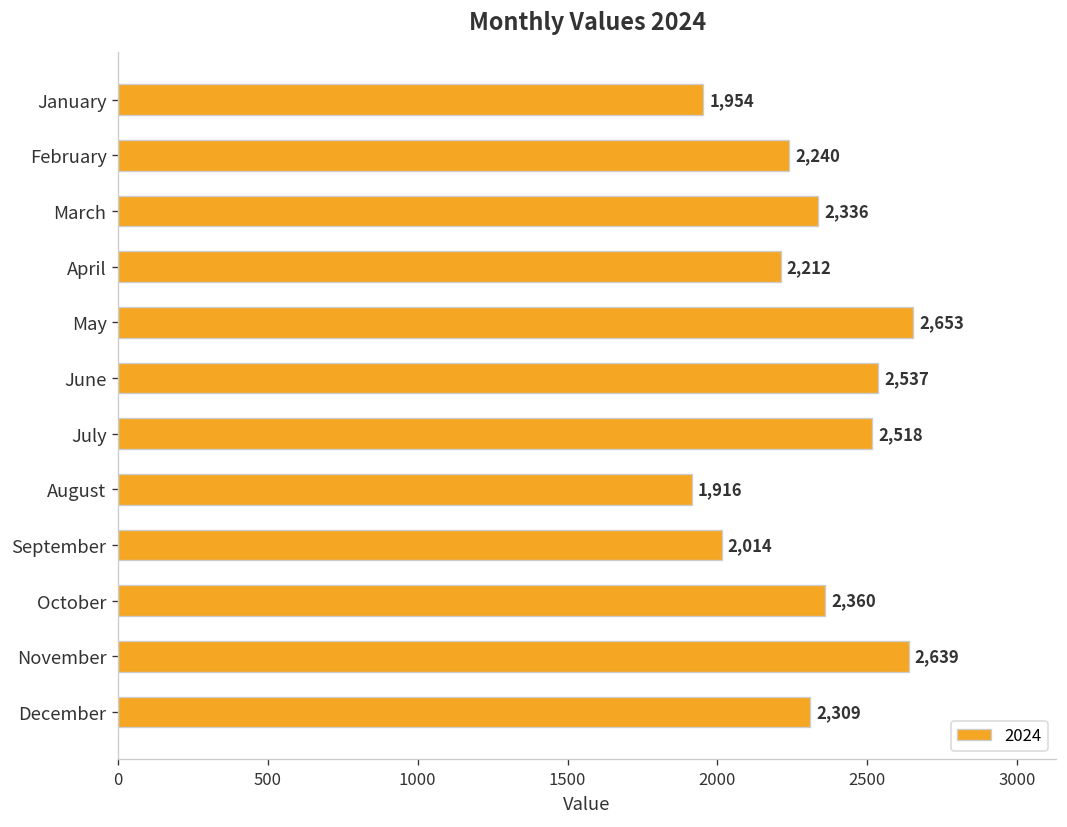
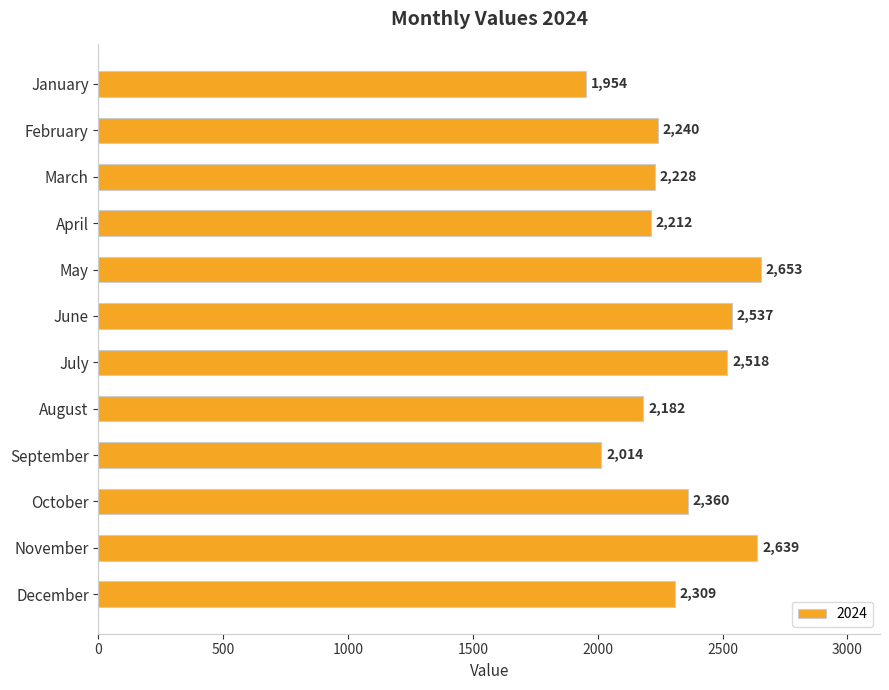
March: 2,336 -> 2,228
August: 1,916 -> 2,182
